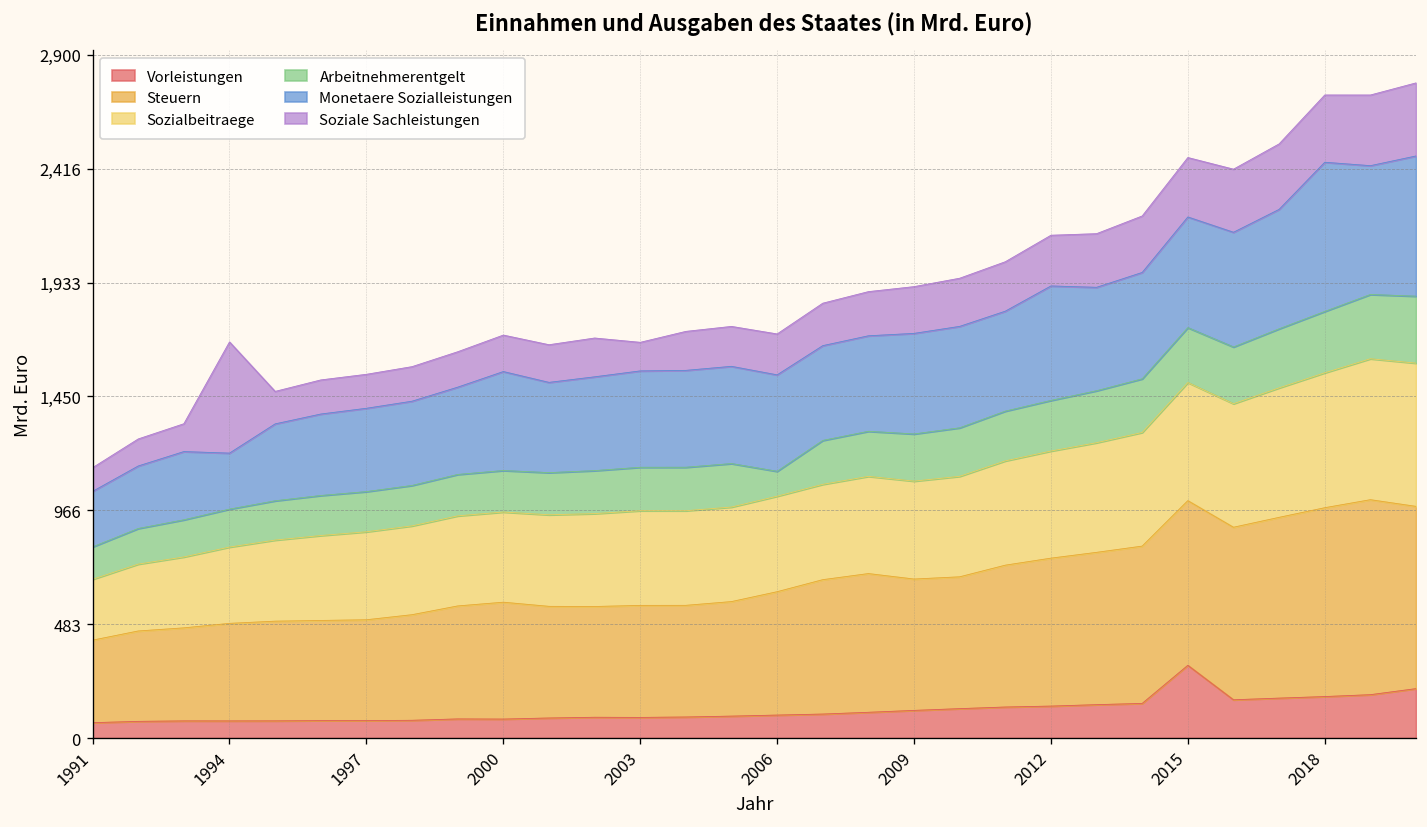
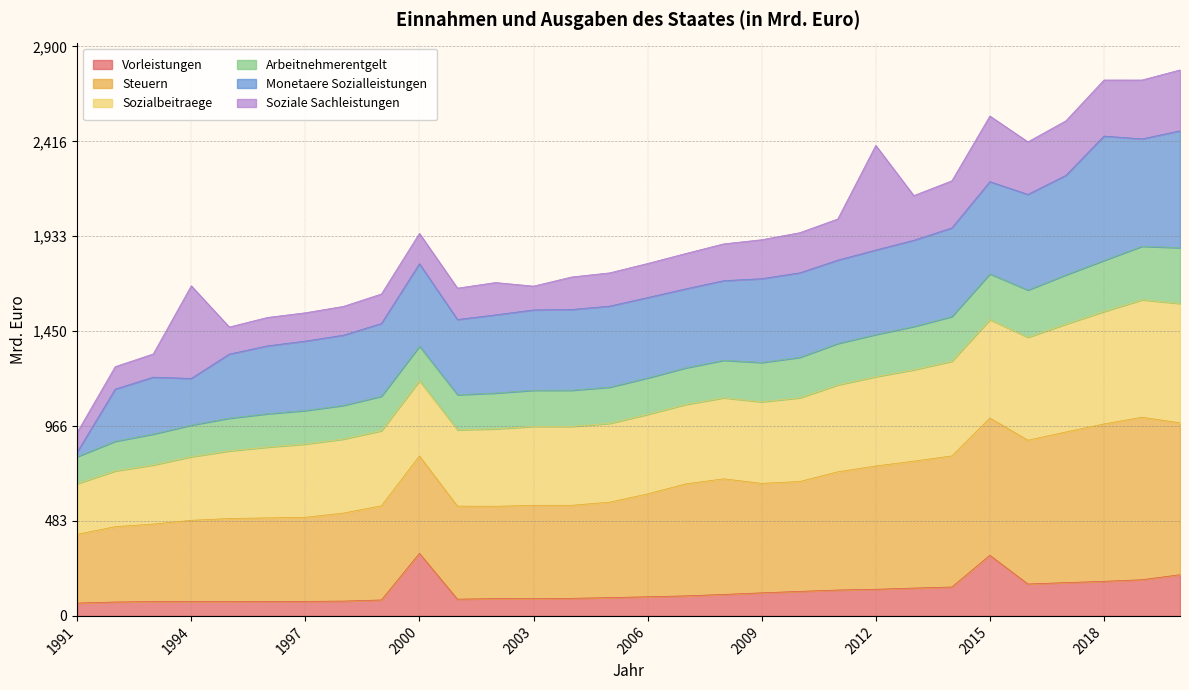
Monetaere Sozialleistungen, 1991: 240 -> 20
Vorleistungen, 2000: 80 -> 320
Arbeitnehmerentgelt, 2006: 110 -> 190
Monetaere Sozialleistungen, 2012: 490 -> 430
Soziale Sachleistungen, 2012: 220 -> 530
Soziale Sachleistungen, 2015: 250 -> 330
